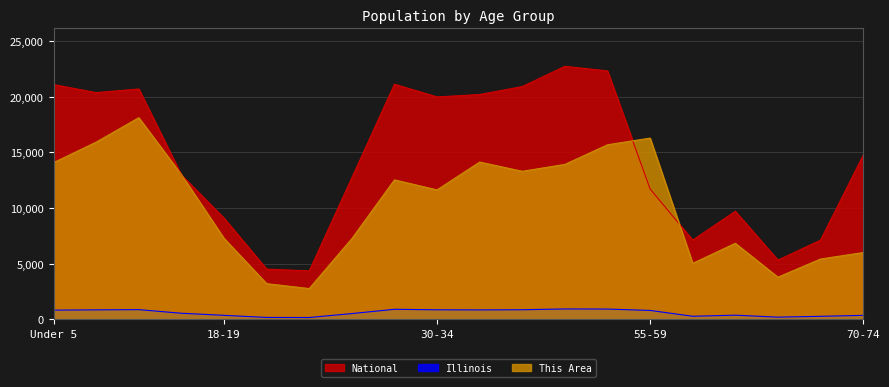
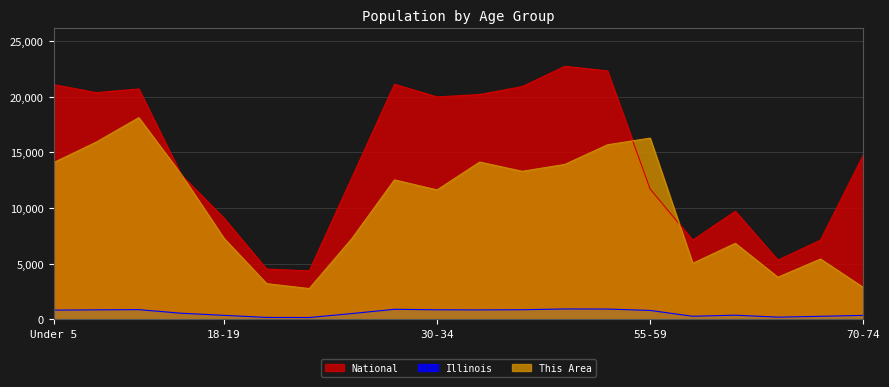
This Area, 70-74: 6,000 -> 2,900
